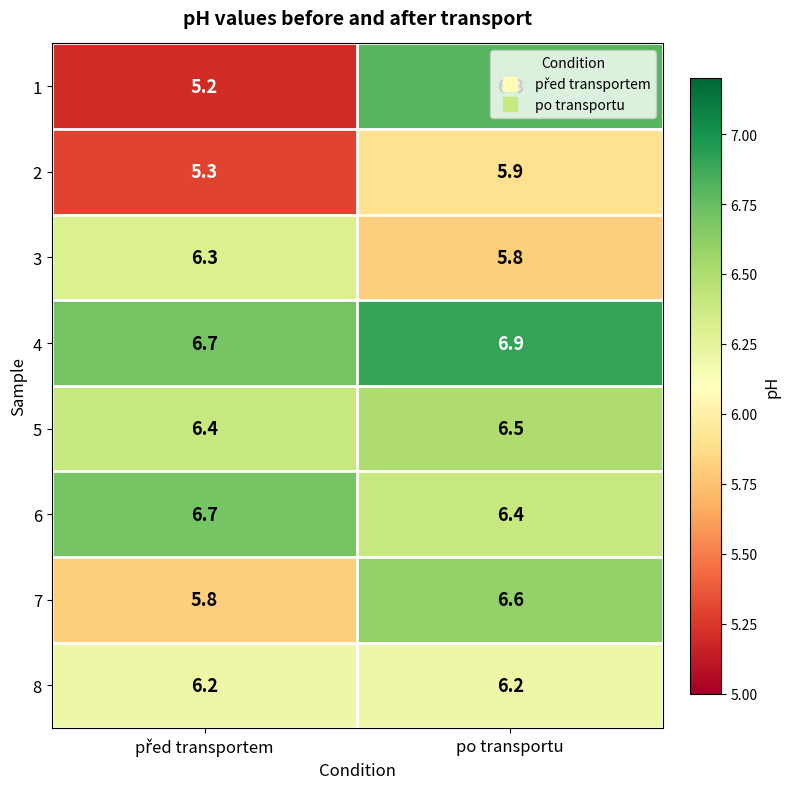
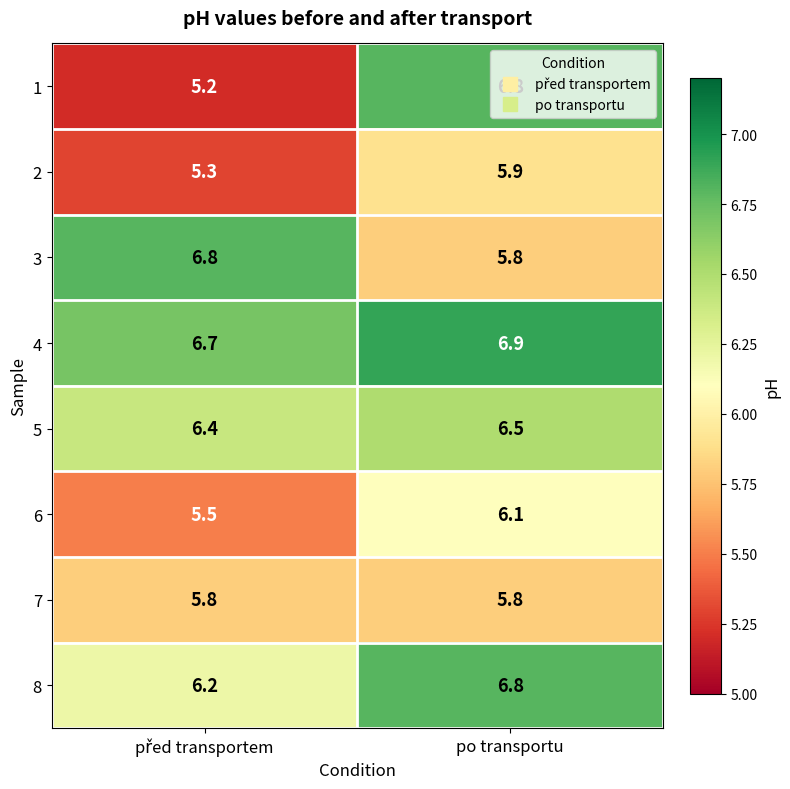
3, před transportem: 6.3 -> 6.8
6, před transportem: 6.7 -> 5.5
6, po transportu: 6.4 -> 6.1
7, po transportu: 6.6 -> 5.8
8, po transportu: 6.2 -> 6.8
